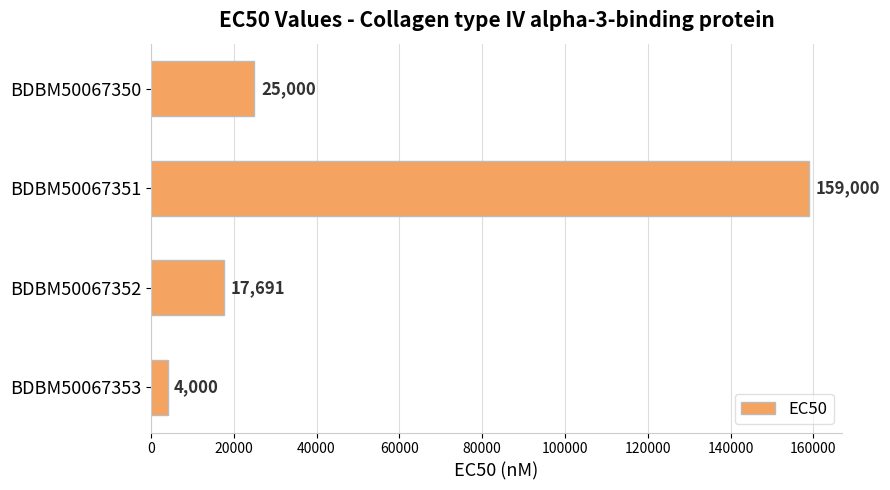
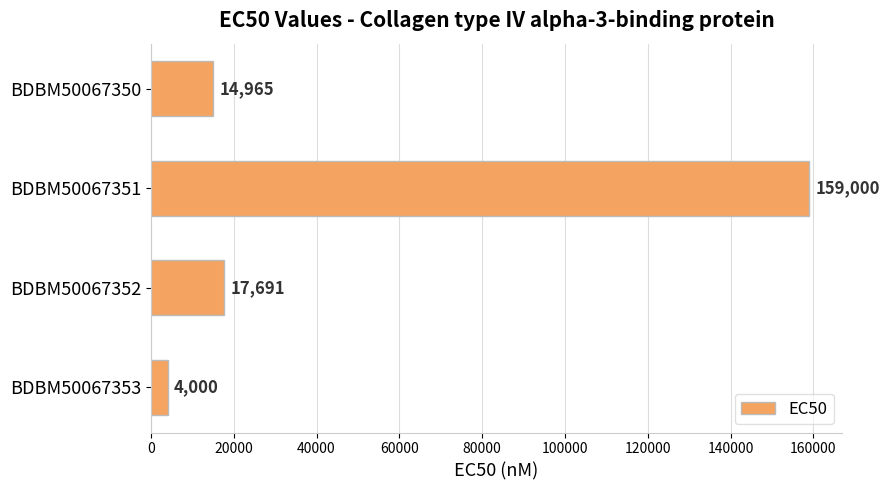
BDBM50067350: 25,000 -> 14,965
